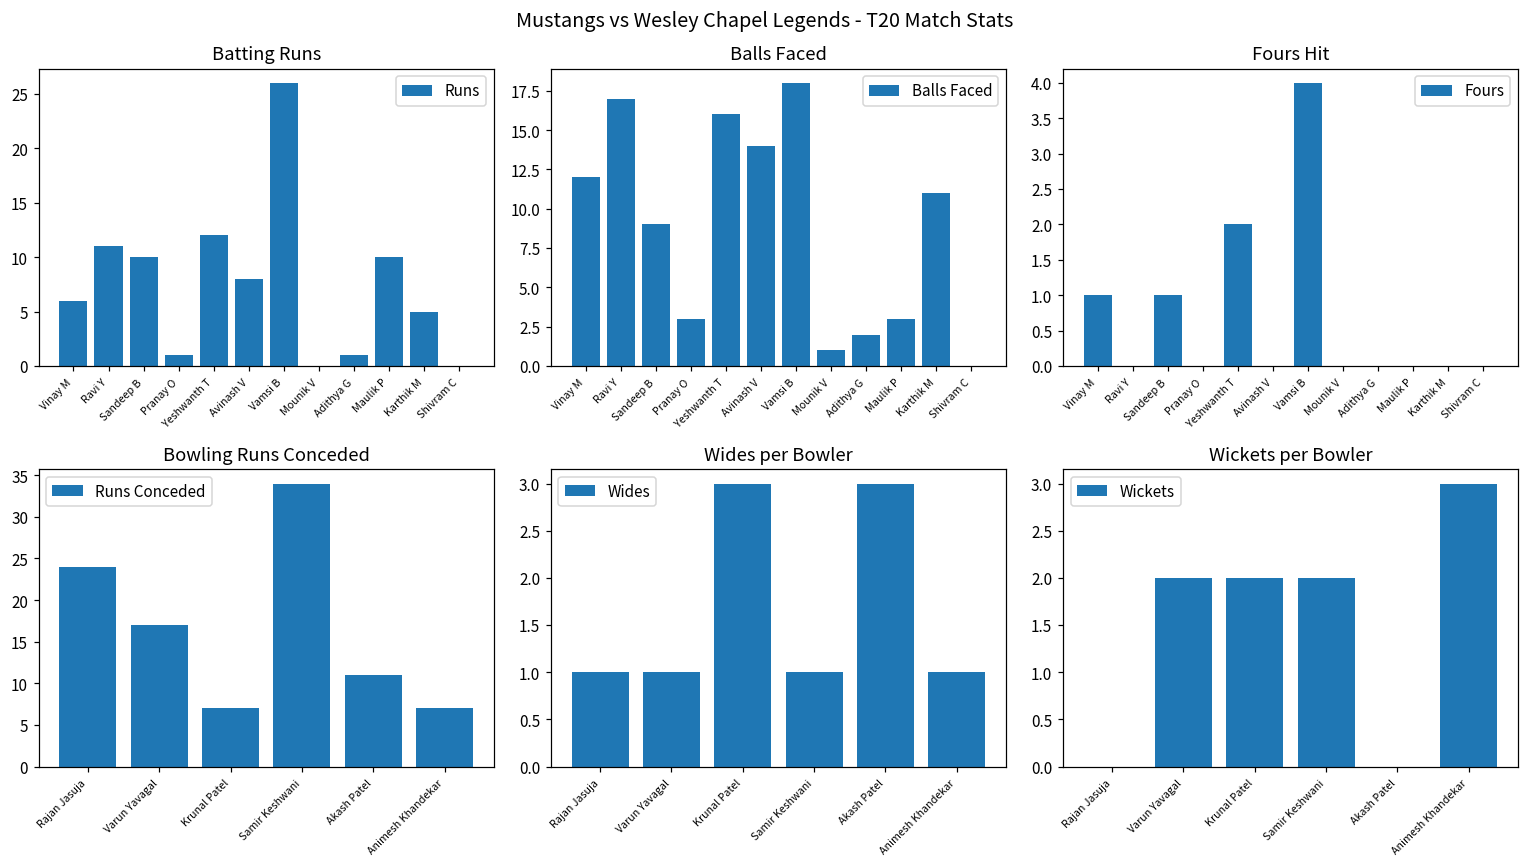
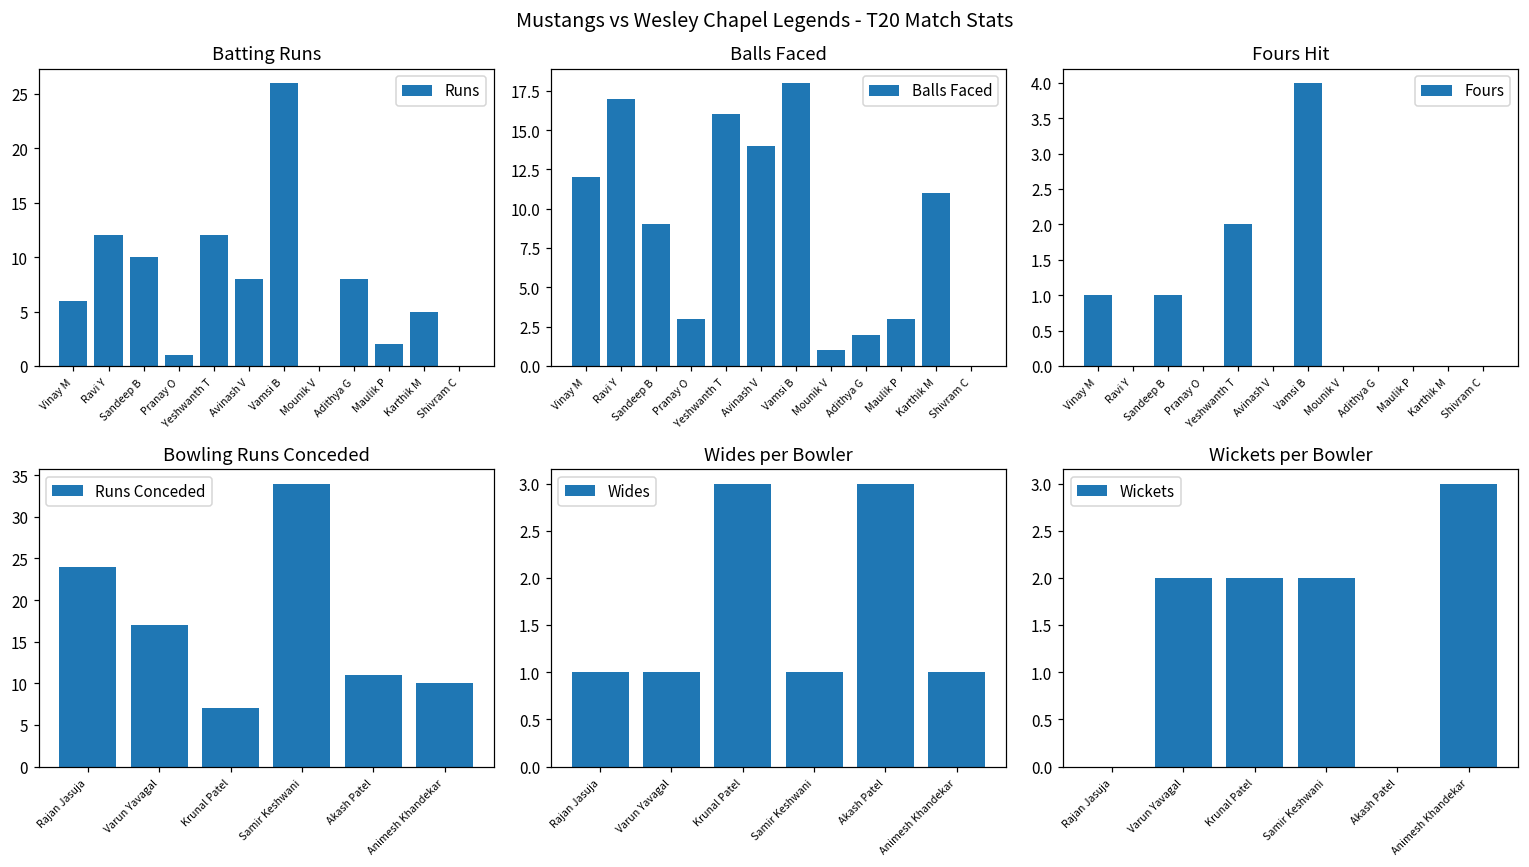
Batting Runs, Ravi Y: 11 -> 12
Batting Runs, Adithya G: 1 -> 8
Batting Runs, Maulik P: 10 -> 2
Bowling Runs Conceded, Animesh Khandekar: 7 -> 10
